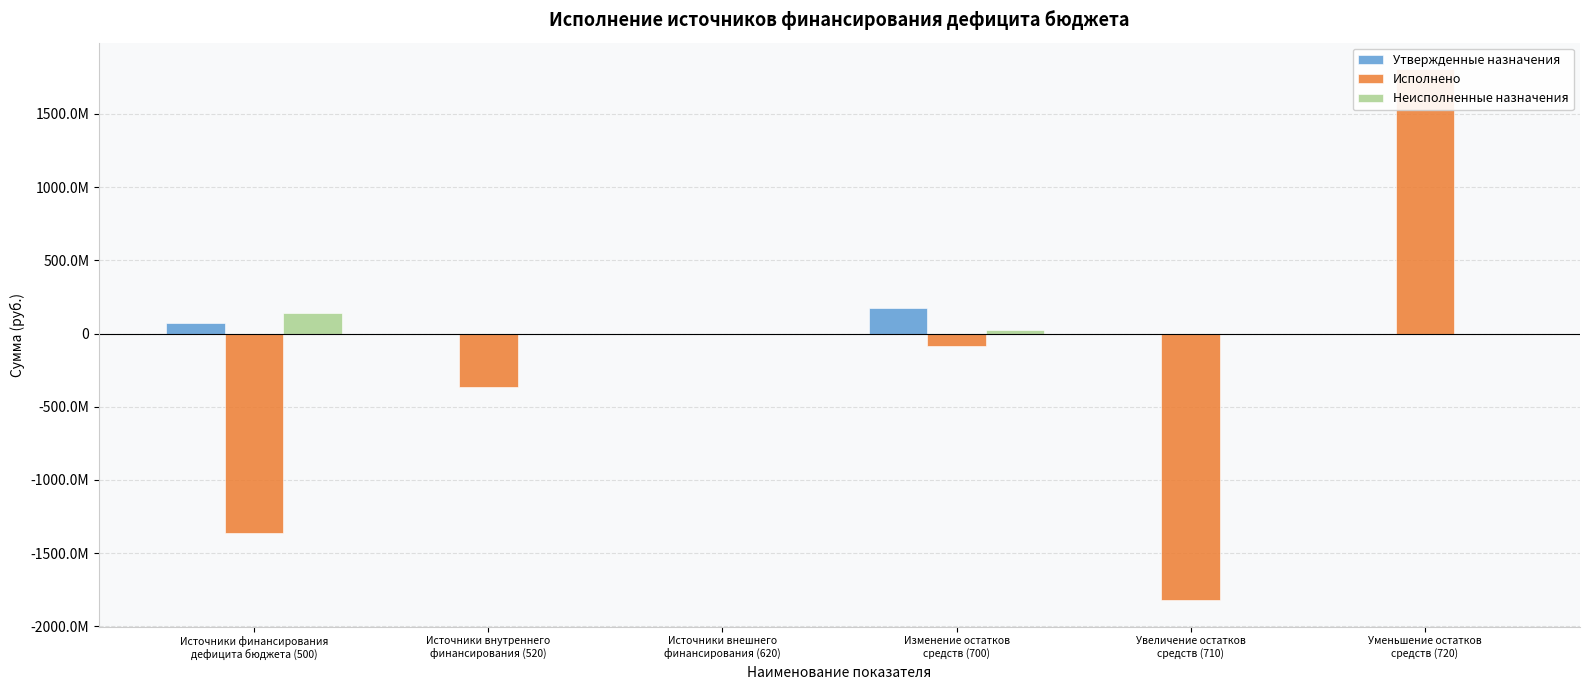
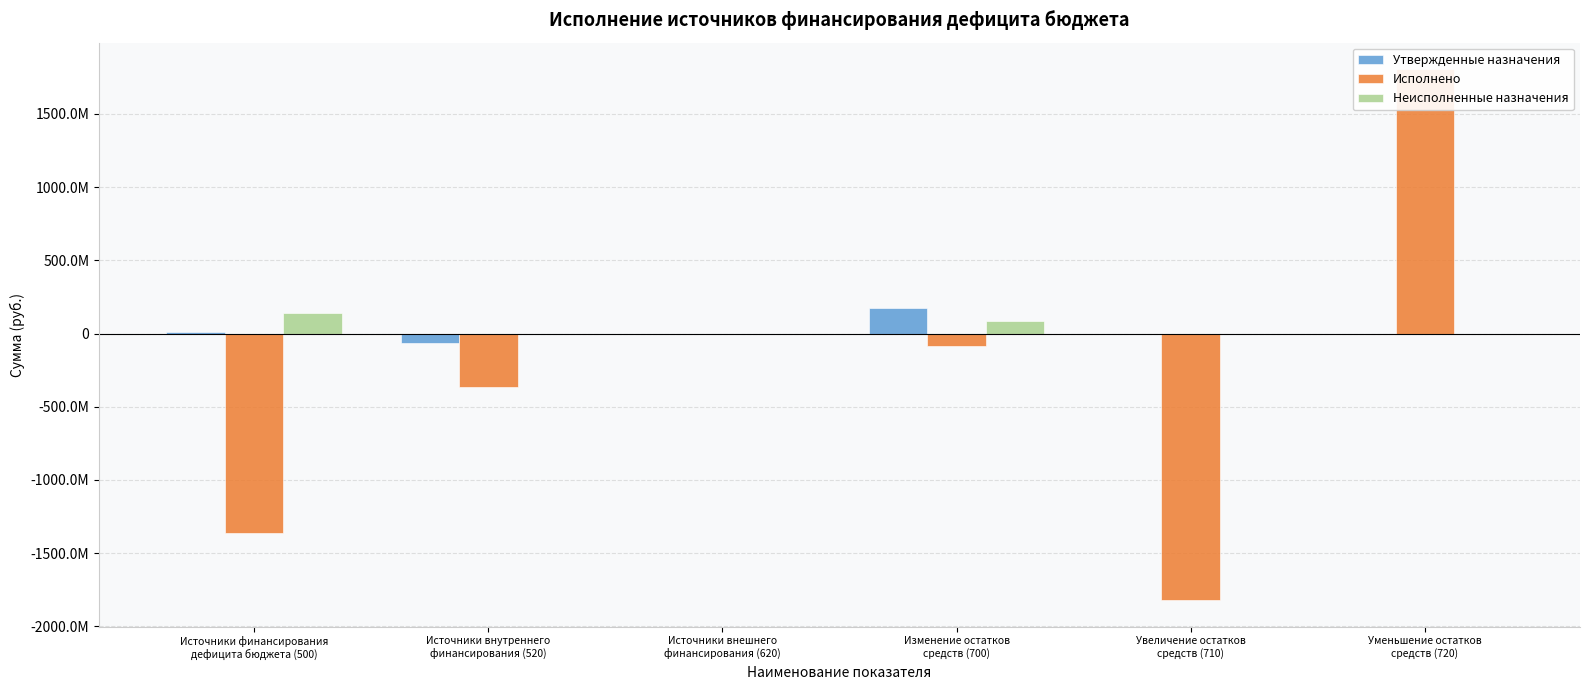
Утвержденные назначения, Источники финансирования дефицита бюджета (500): 70000000 -> 10000000
Утвержденные назначения, Источники внутреннего финансирования (520): 0 -> -60000000
Неисполненные назначения, Изменение остатков средств (700): 20000000 -> 90000000
